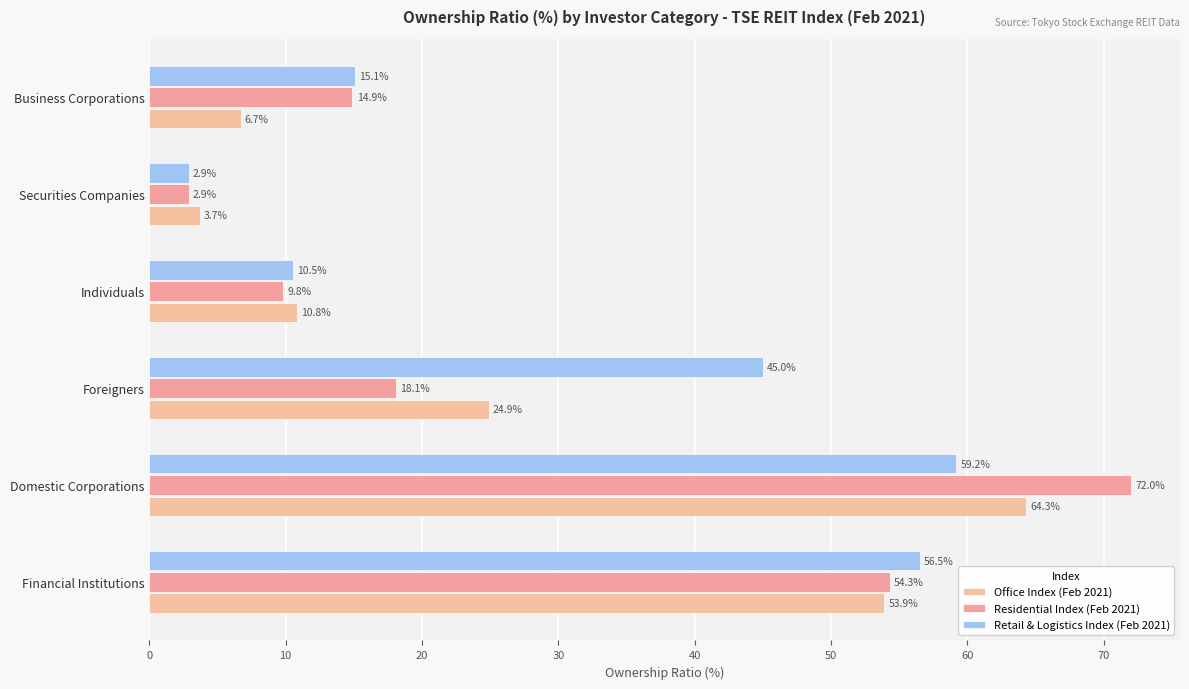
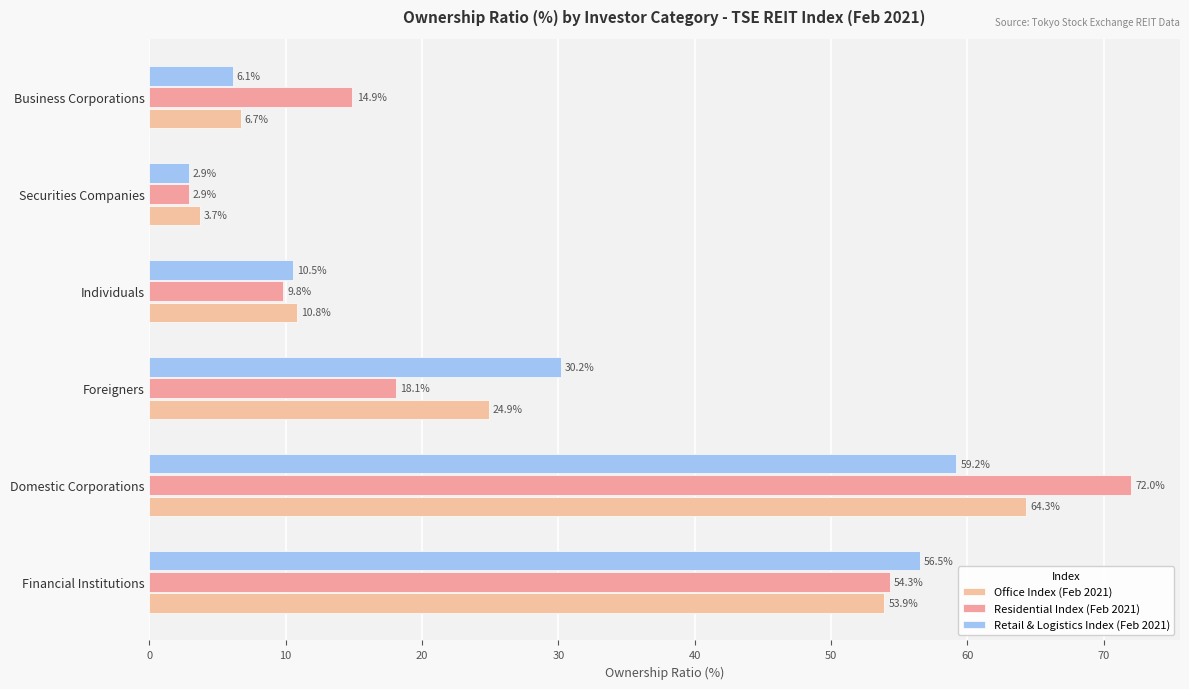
Retail & Logistics Index (Feb 2021), Business Corporations: 15.1% -> 6.1%
Retail & Logistics Index (Feb 2021), Foreigners: 45.0% -> 30.2%
